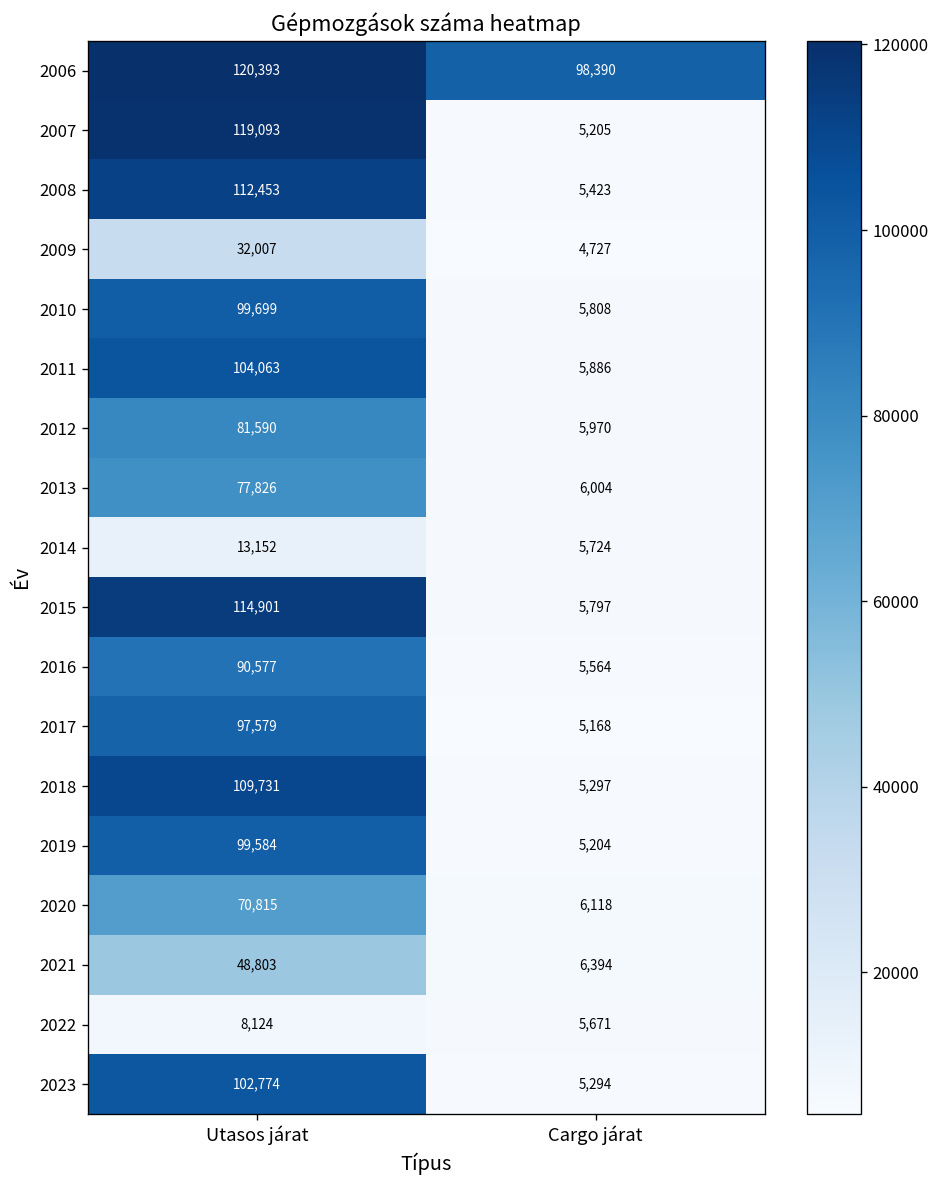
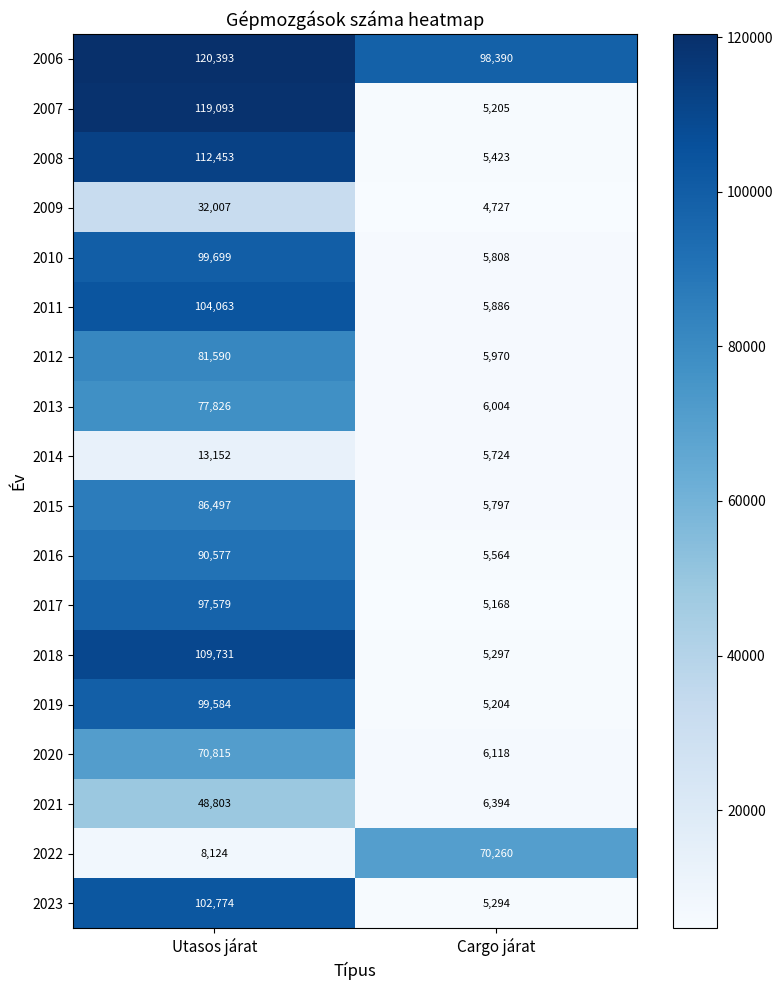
2015, Utasos járat: 114,901 -> 86,497
2022, Cargo járat: 5,671 -> 70,260
